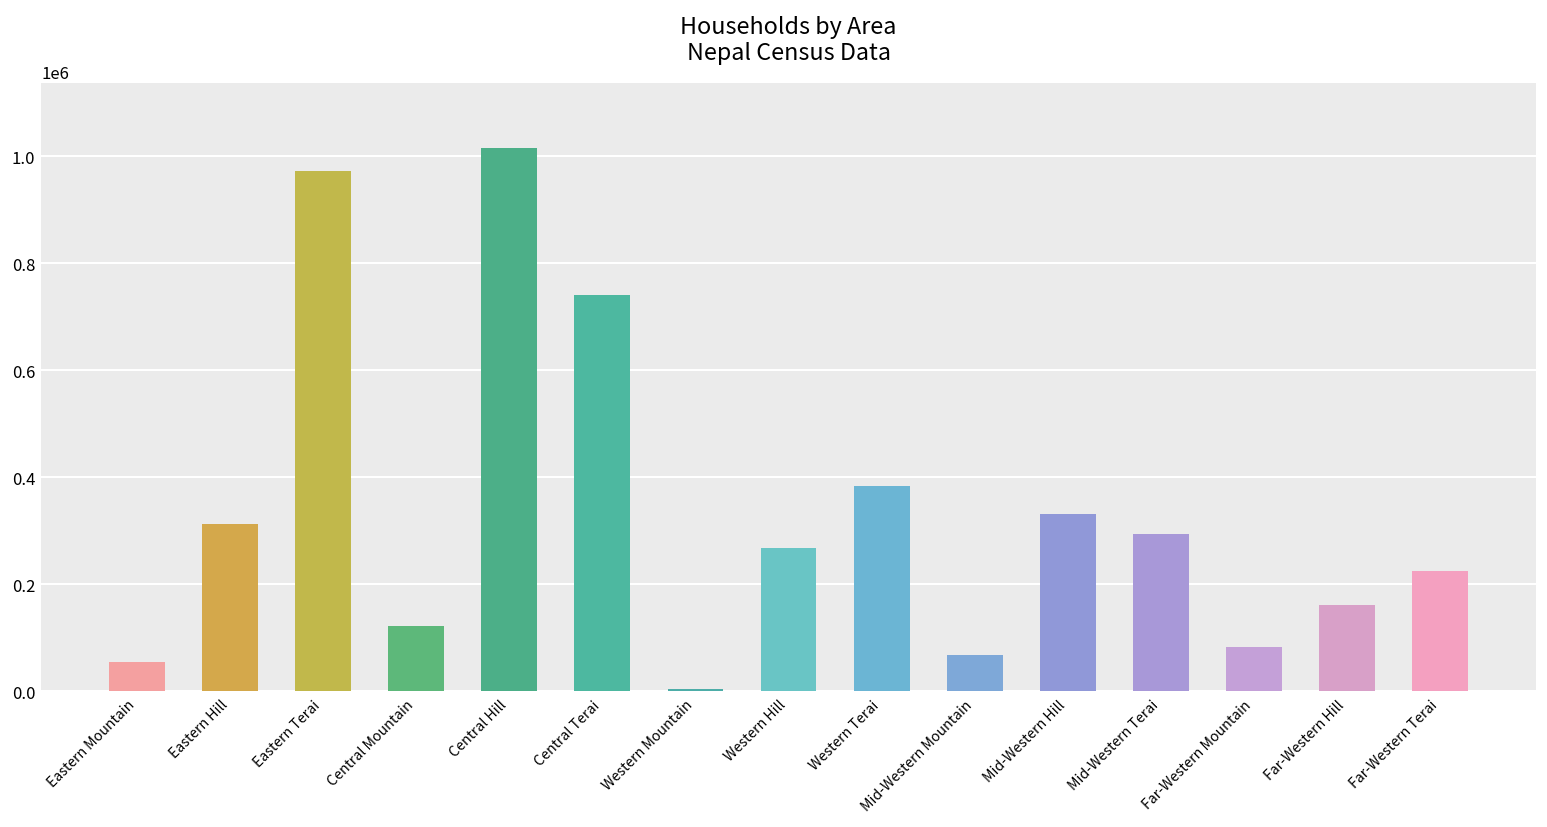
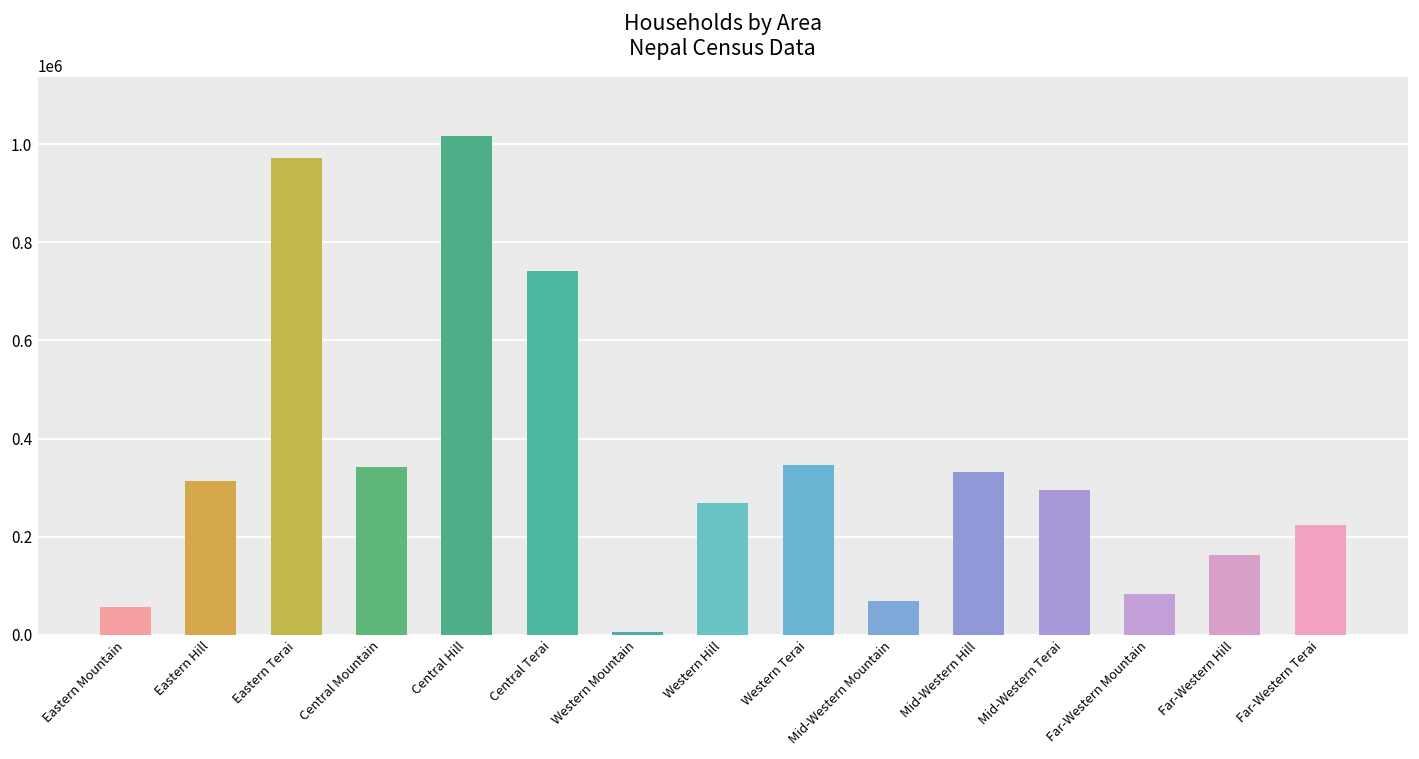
Central Mountain: 120000 -> 340000
Western Terai: 380000 -> 350000
